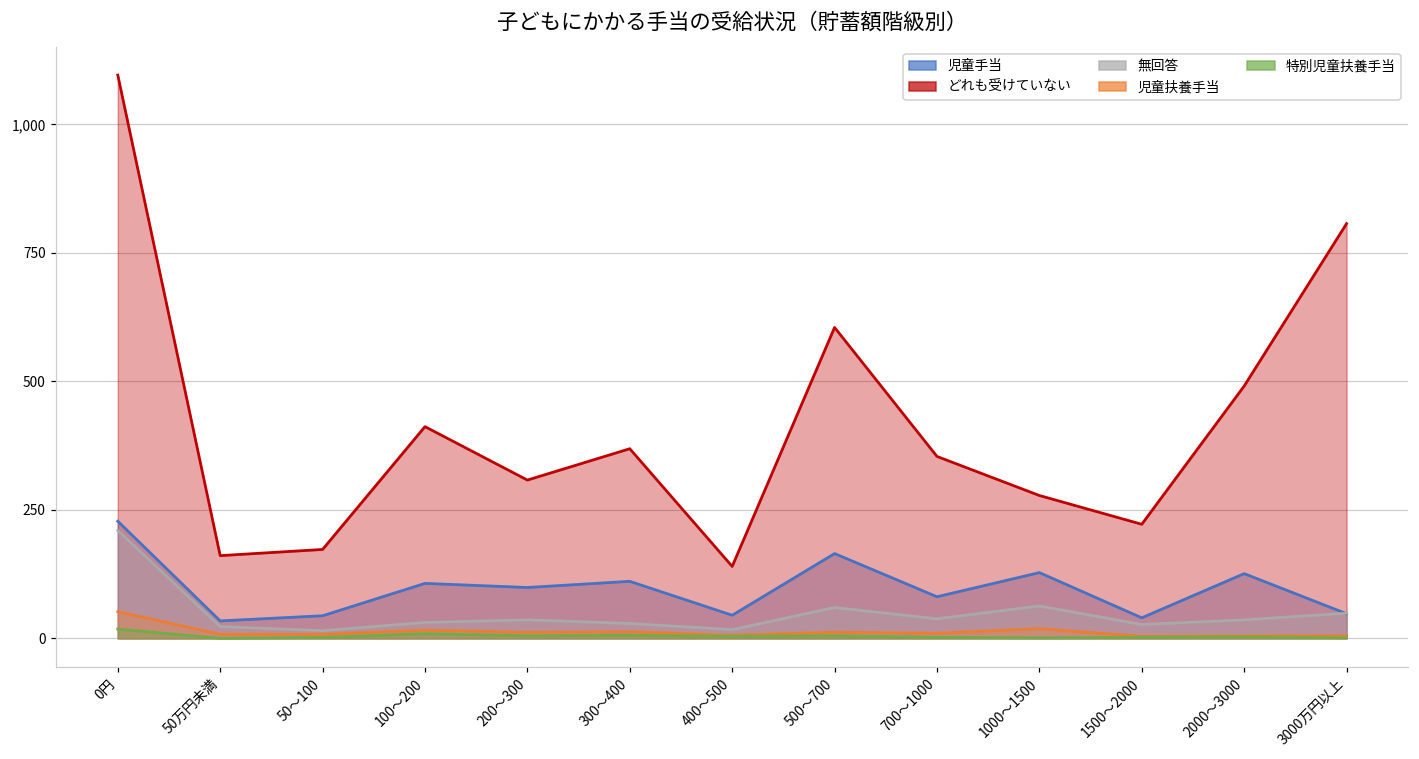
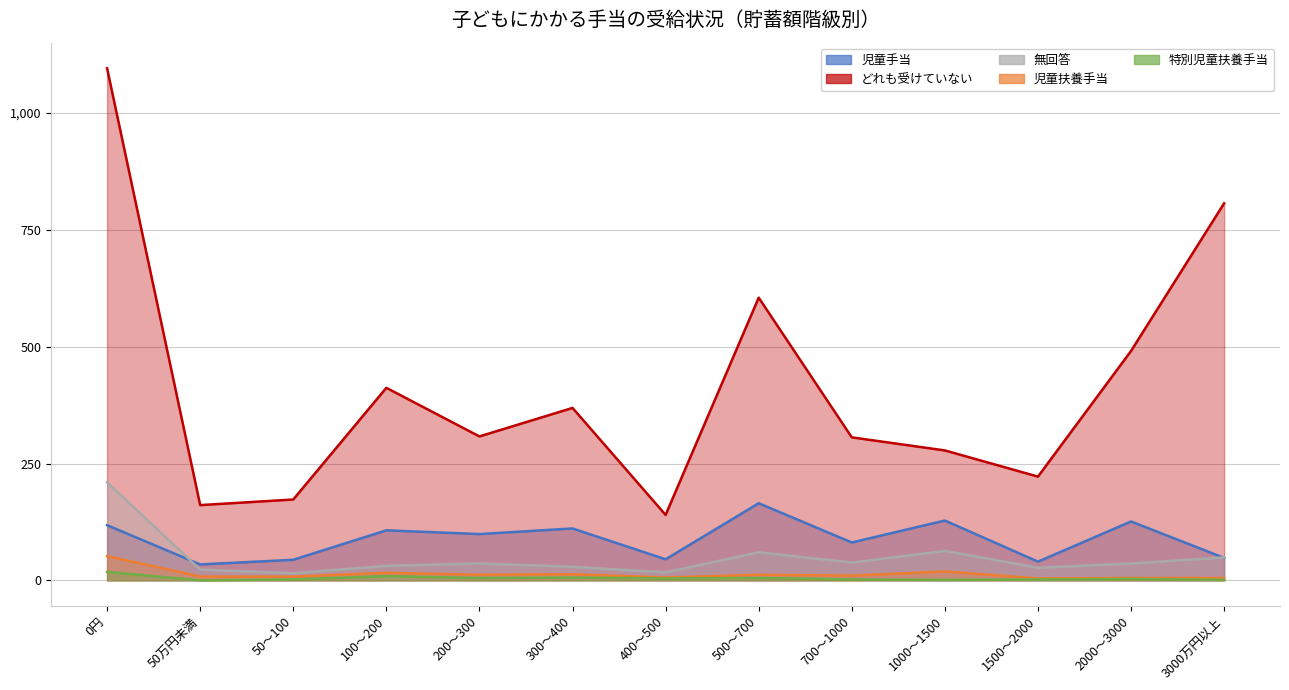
児童手当, 0円: 230 -> 120
どれも受けていない, 700～1000: 350 -> 310
